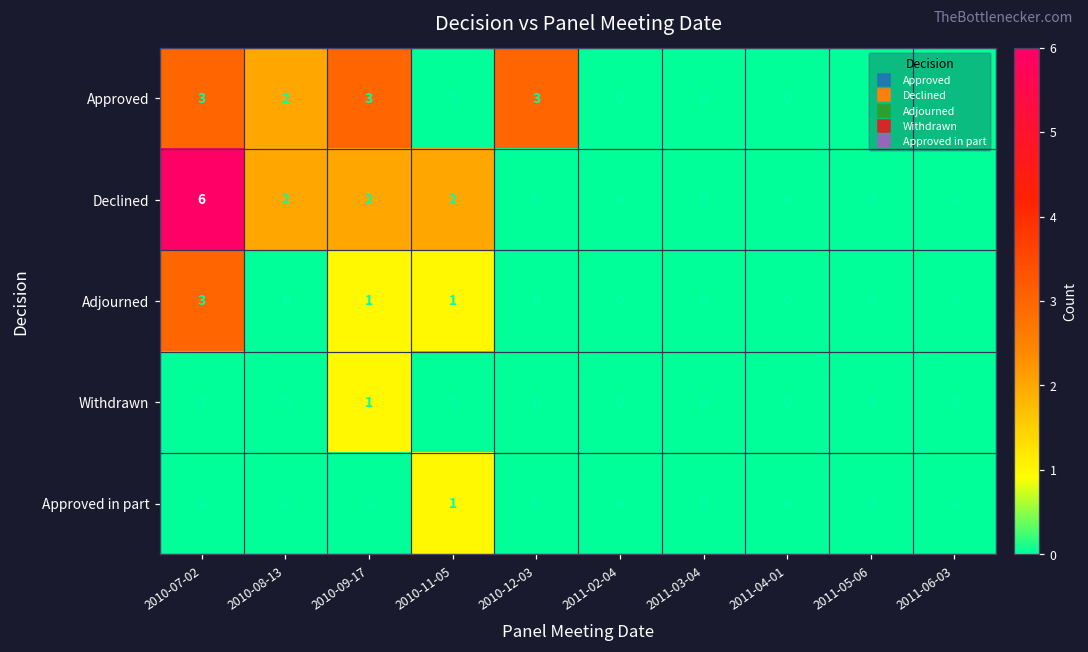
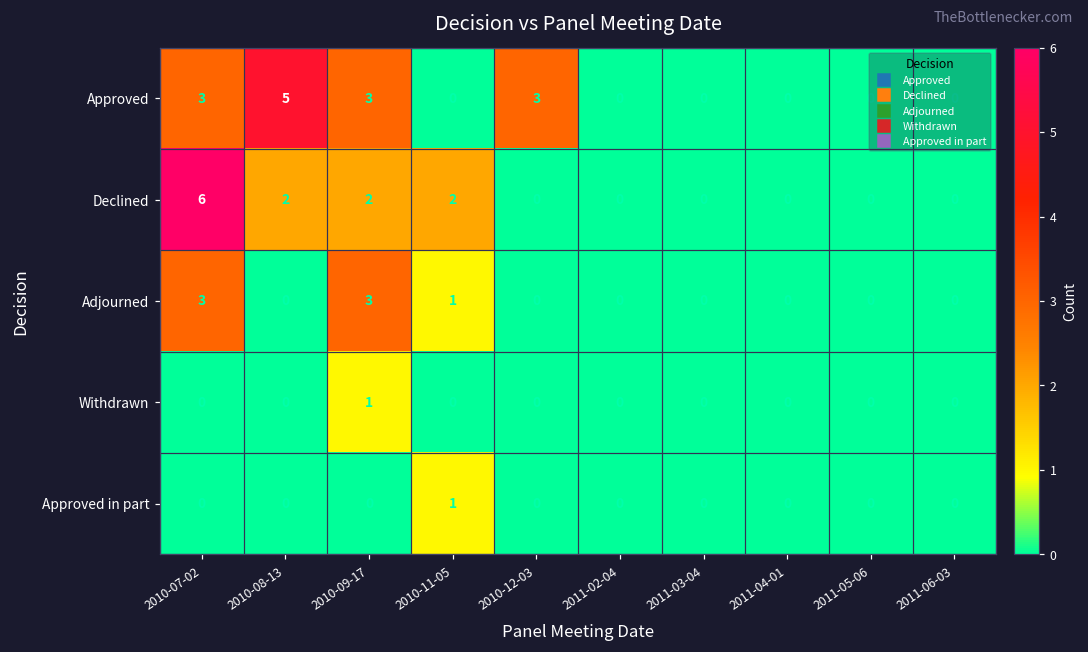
Approved, 2010-08-13: 2 -> 5
Adjourned, 2010-09-17: 1 -> 3
